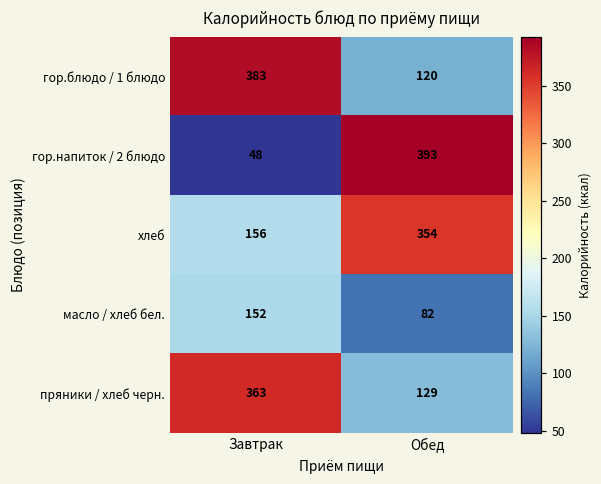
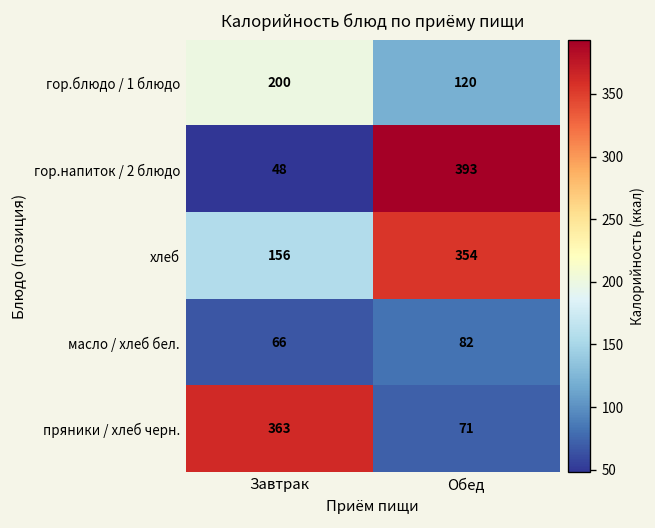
гор.блюдо / 1 блюдо, Завтрак: 383 -> 200
масло / хлеб бел., Завтрак: 152 -> 66
пряники / хлеб черн., Обед: 129 -> 71
